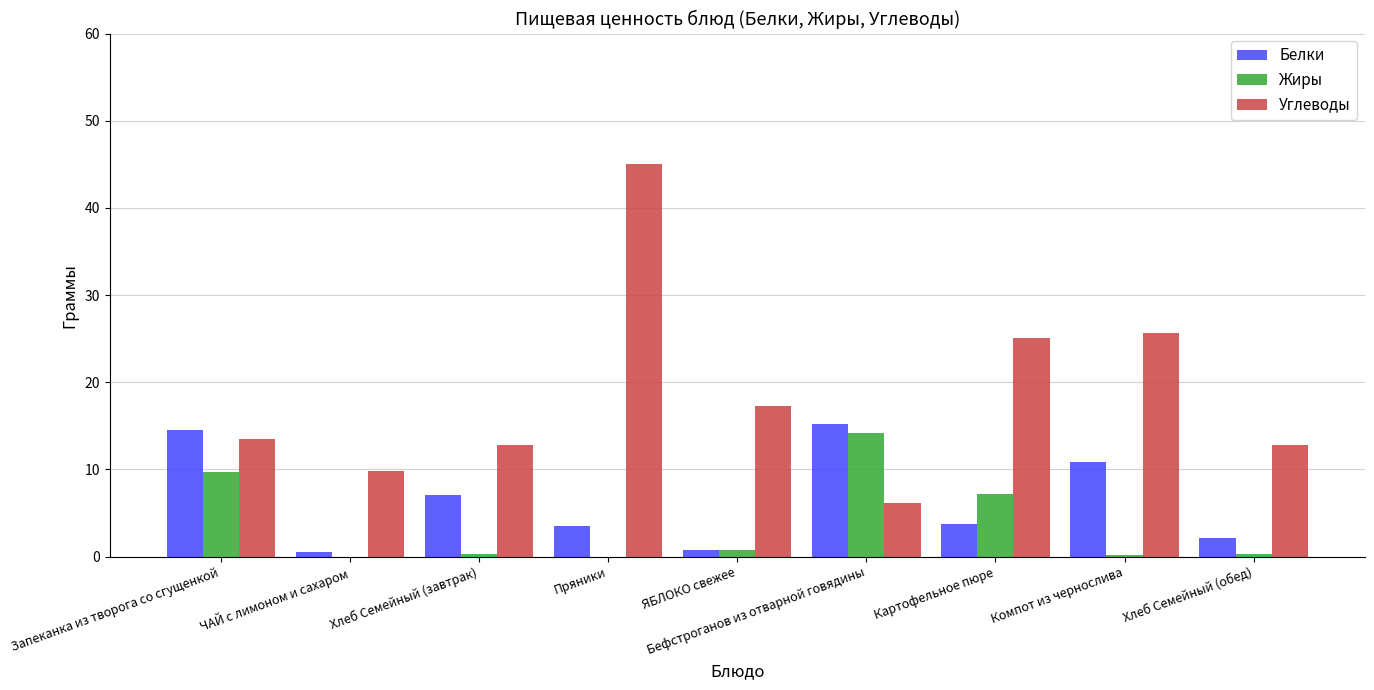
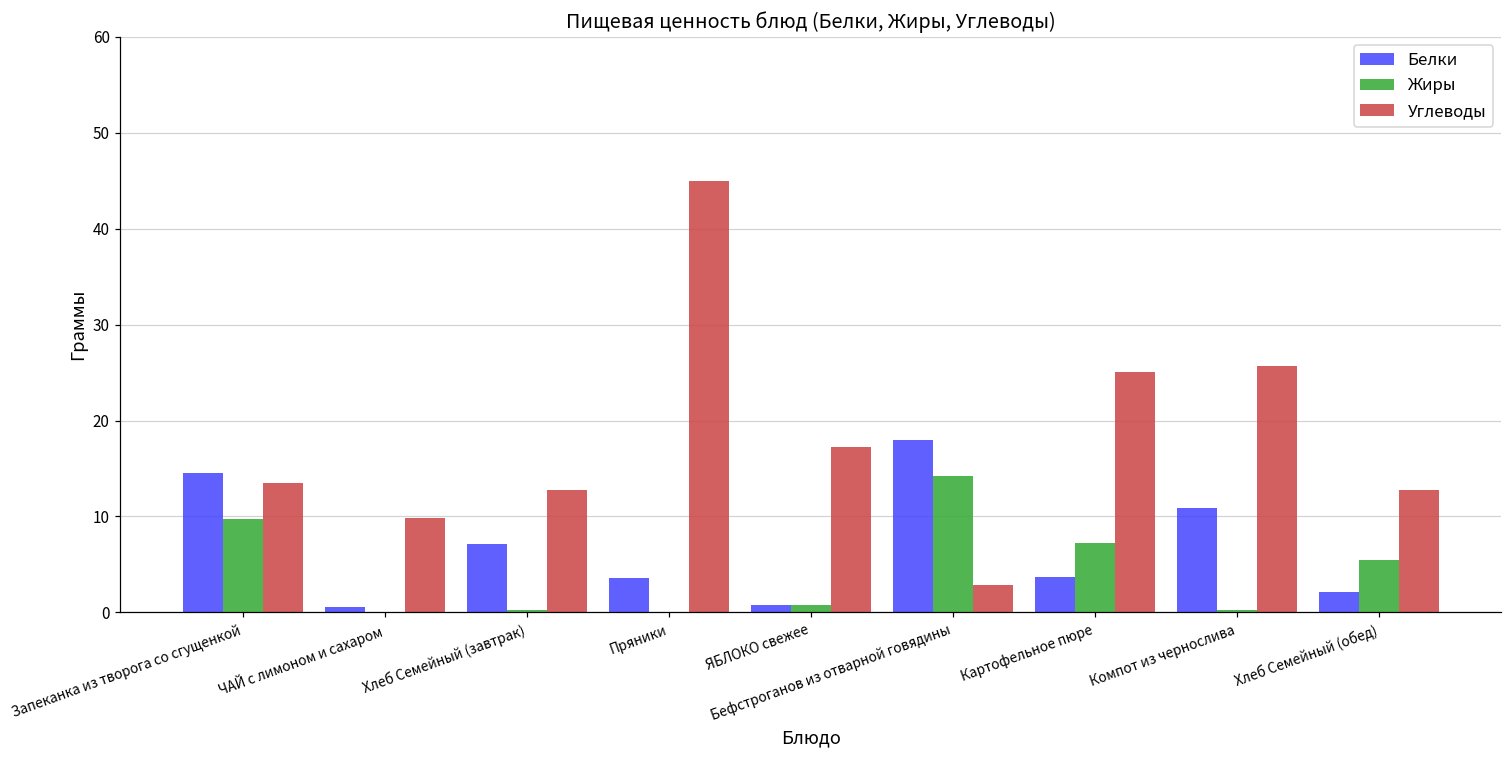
Белки, Бефстроганов из отварной говядины: 15 -> 18
Углеводы, Бефстроганов из отварной говядины: 6 -> 3
Жиры, Хлеб Семейный (обед): 0 -> 5
